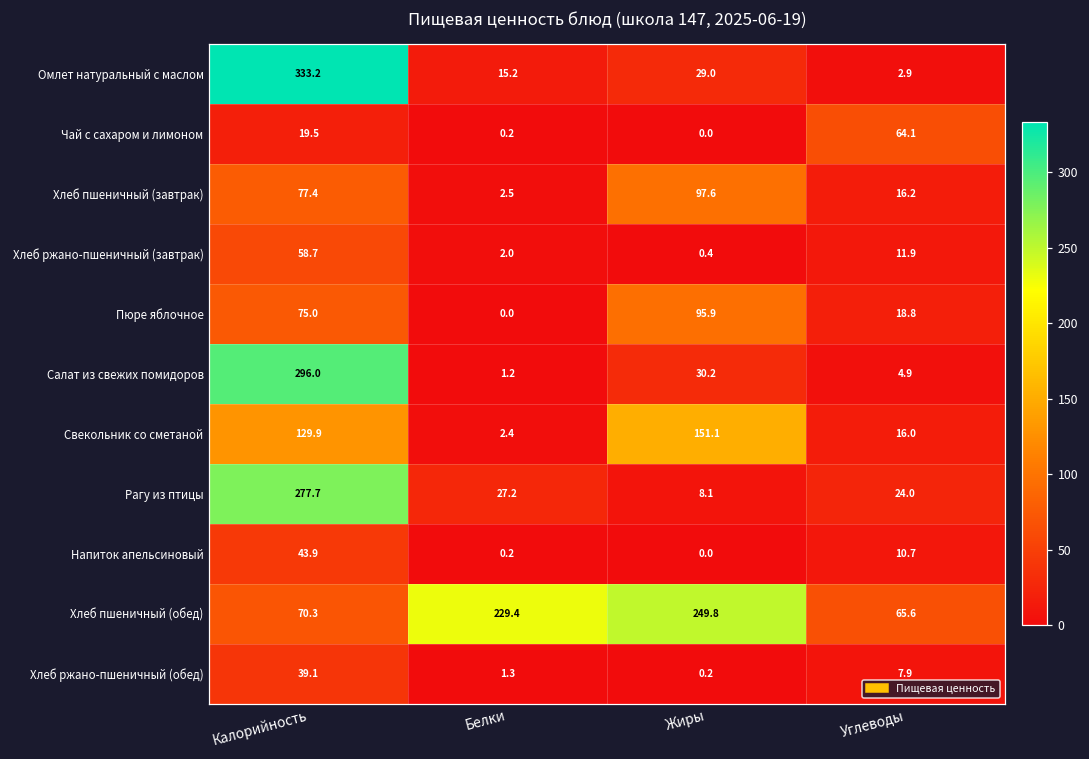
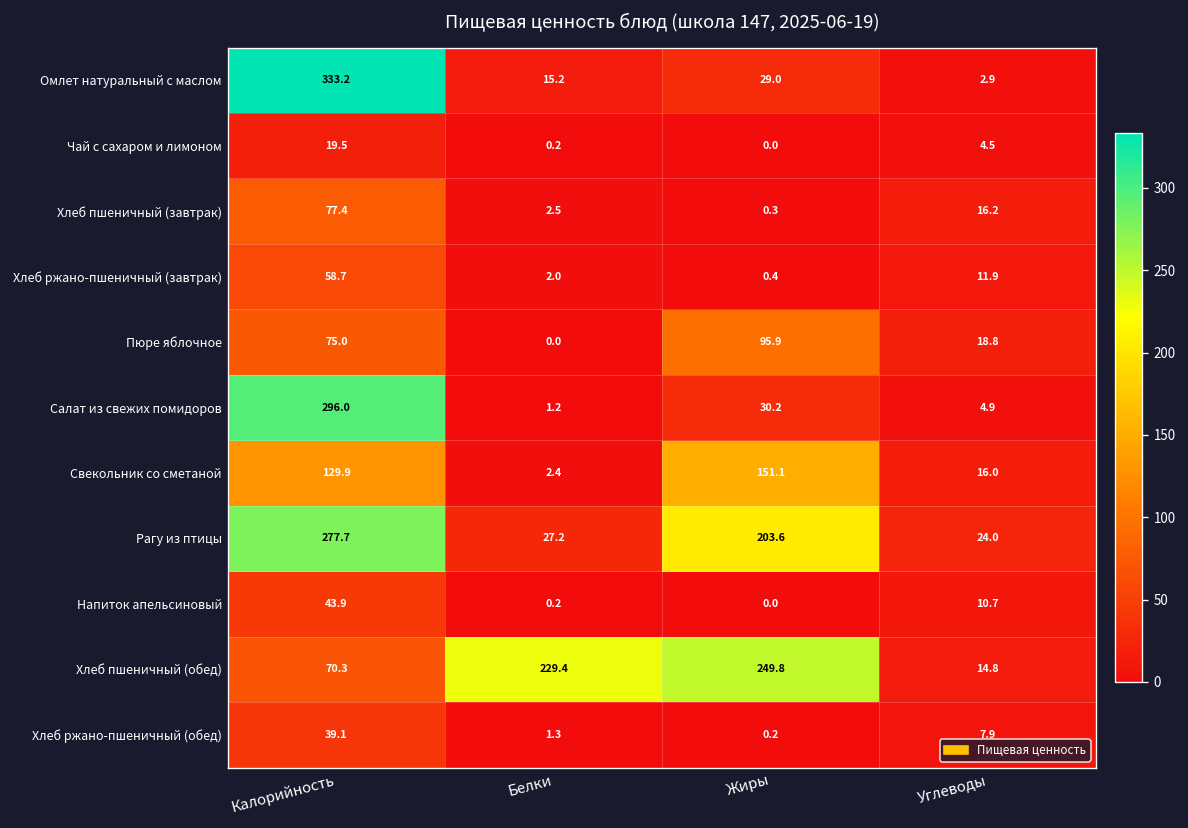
Чай с сахаром и лимоном, Углеводы: 64.1 -> 4.5
Хлеб пшеничный (завтрак), Жиры: 97.6 -> 0.3
Рагу из птицы, Жиры: 8.1 -> 203.6
Хлеб пшеничный (обед), Углеводы: 65.6 -> 14.8
